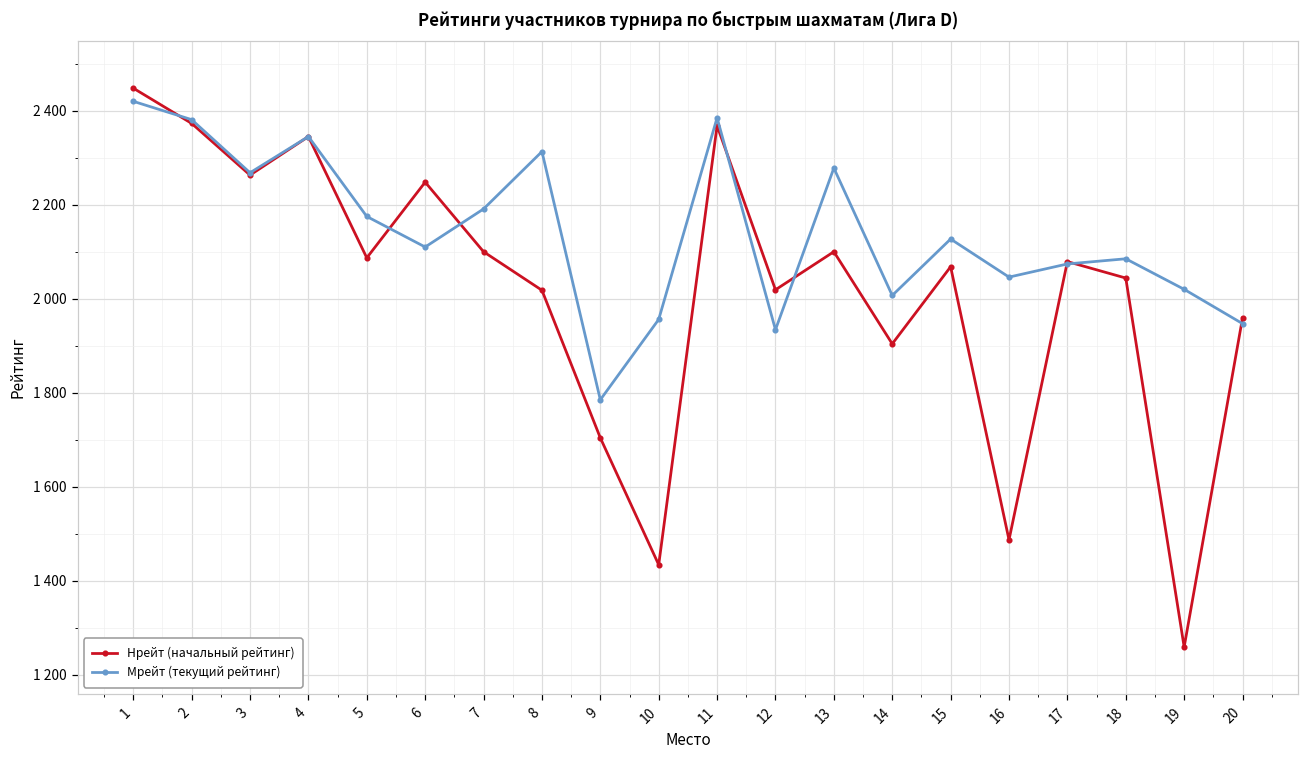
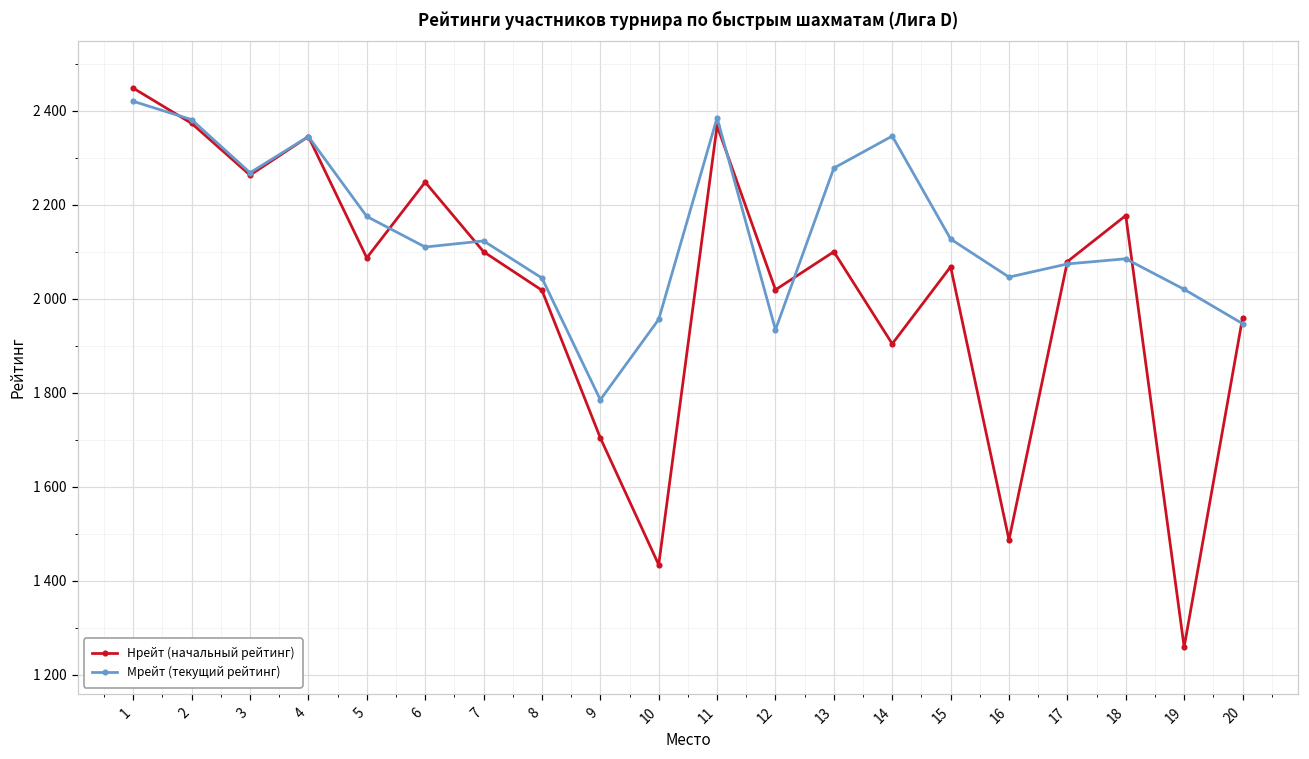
Мрейт (текущий рейтинг), 7: 2190 -> 2120
Мрейт (текущий рейтинг), 8: 2310 -> 2040
Мрейт (текущий рейтинг), 14: 2010 -> 2350
Нрейт (начальный рейтинг), 18: 2040 -> 2180
